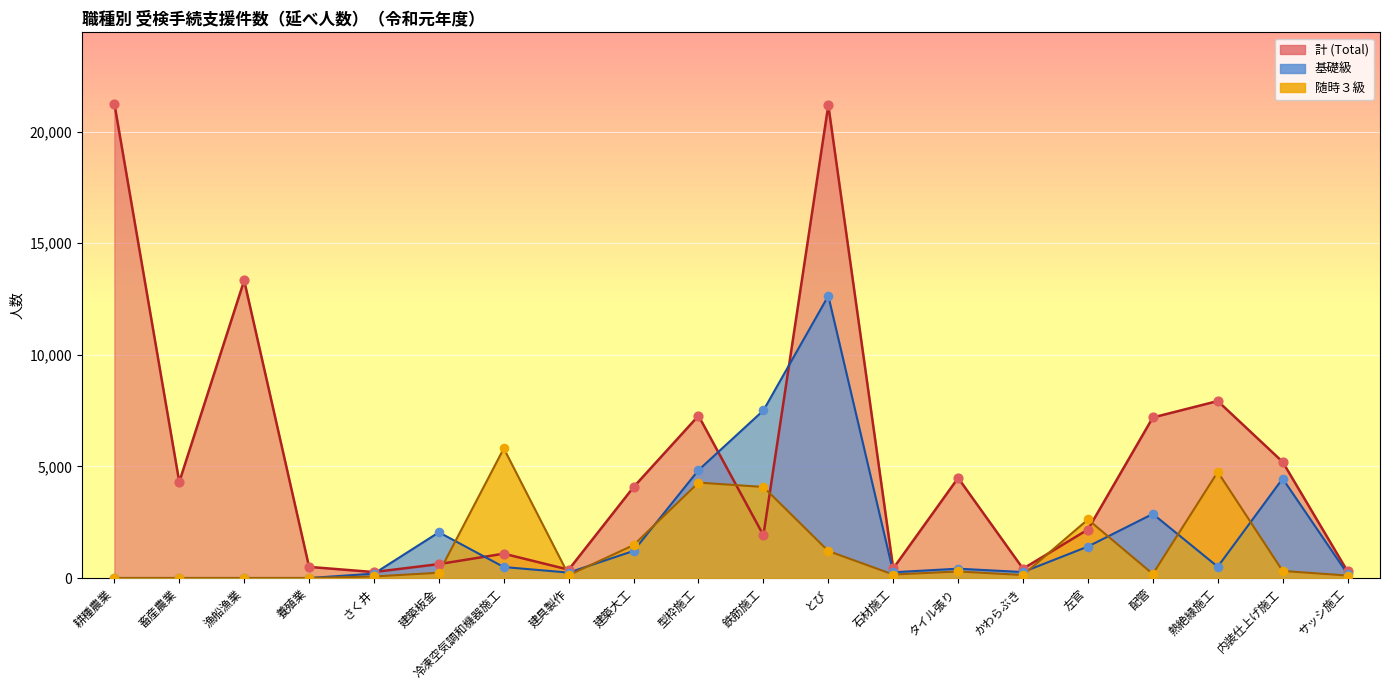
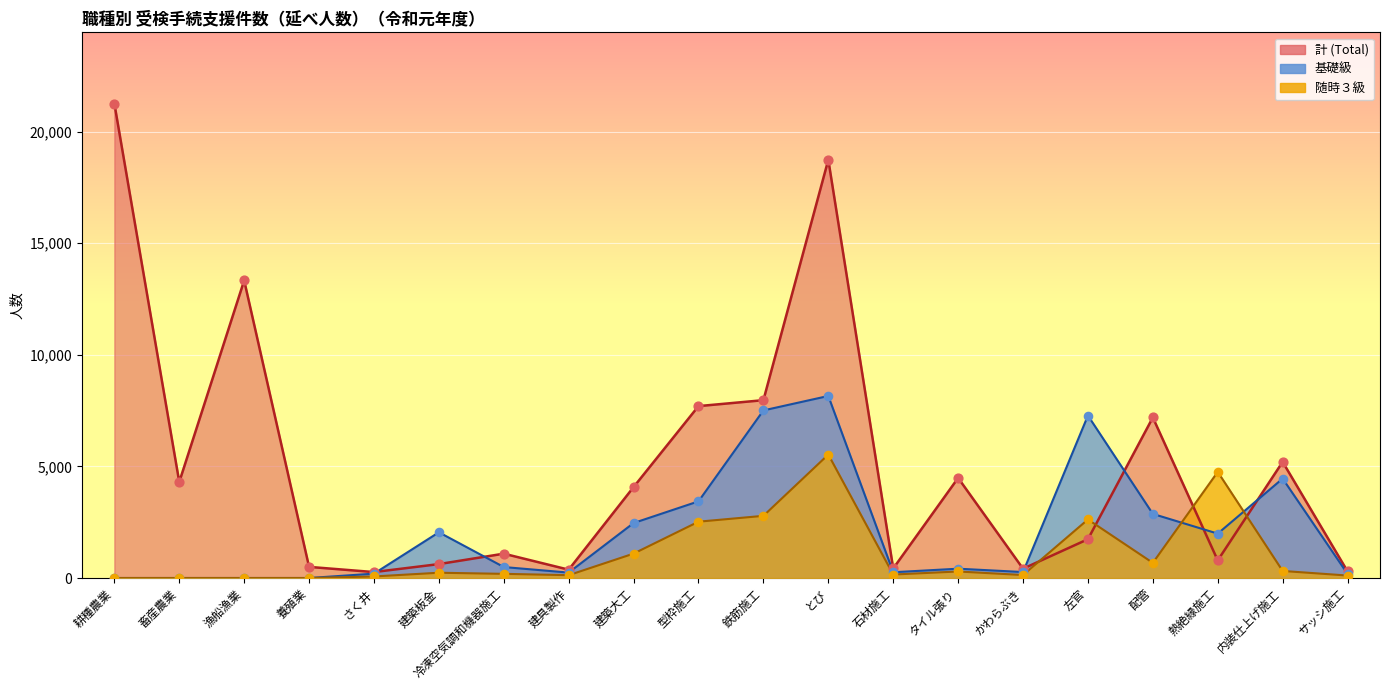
随時３級, 冷凍空気調和機器施工: 5,800 -> 200
基礎級, 建築大工: 1,200 -> 2,500
随時３級, 建築大工: 1,500 -> 1,100
計 (Total), 型枠施工: 7,300 -> 7,700
基礎級, 型枠施工: 4,800 -> 3,400
随時３級, 型枠施工: 4,300 -> 2,500
計 (Total), 鉄筋施工: 1,900 -> 8,000
随時３級, 鉄筋施工: 4,100 -> 2,800
計 (Total), とび: 21,200 -> 18,700
基礎級, とび: 12,600 -> 8,200
随時３級, とび: 1,200 -> 5,500
計 (Total), 左官: 2,200 -> 1,700
基礎級, 左官: 1,400 -> 7,300
随時３級, 配管: 200 -> 700
計 (Total), 熱絶縁施工: 7,900 -> 800
基礎級, 熱絶縁施工: 500 -> 2,000
